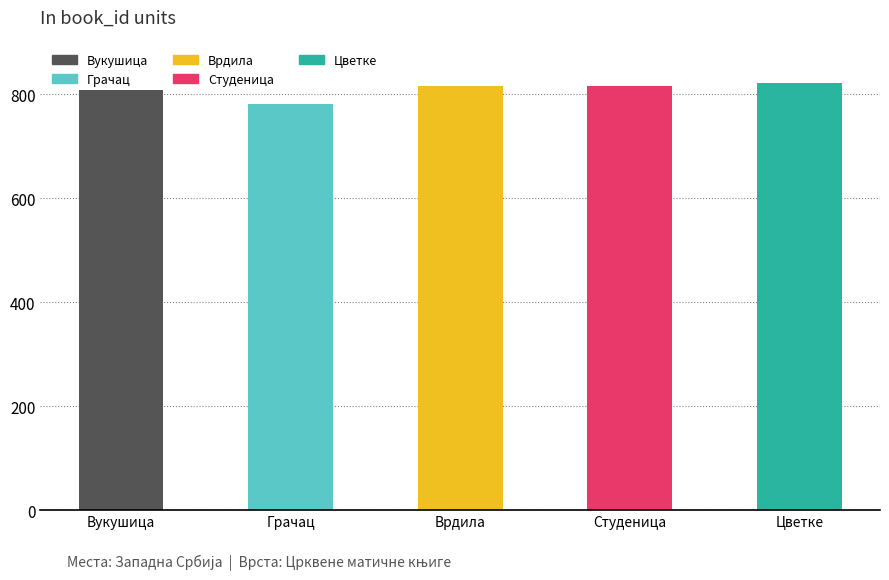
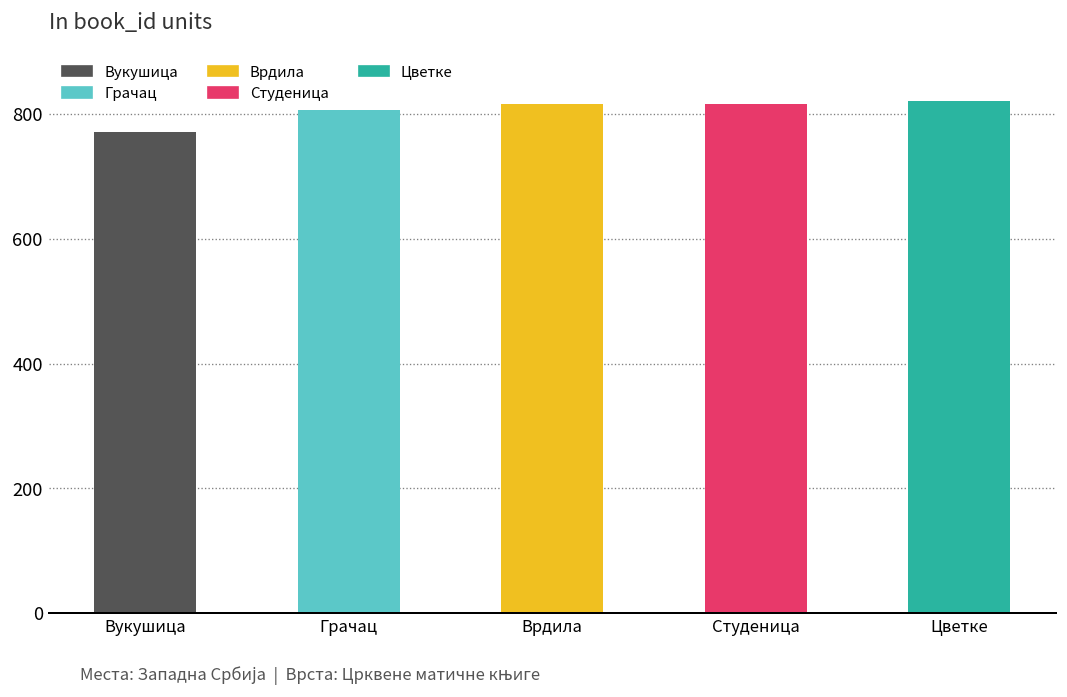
Вукушица: 810 -> 770
Грачац: 780 -> 810
